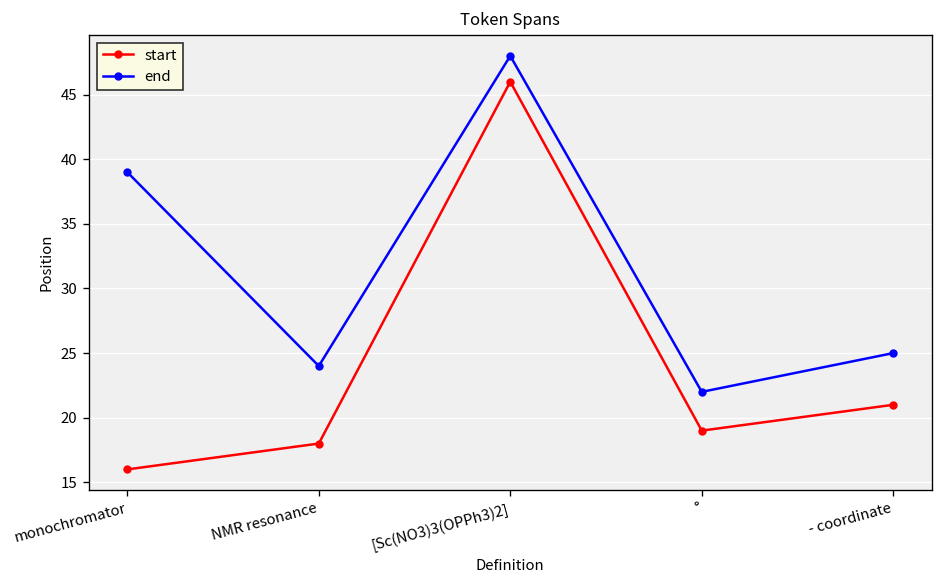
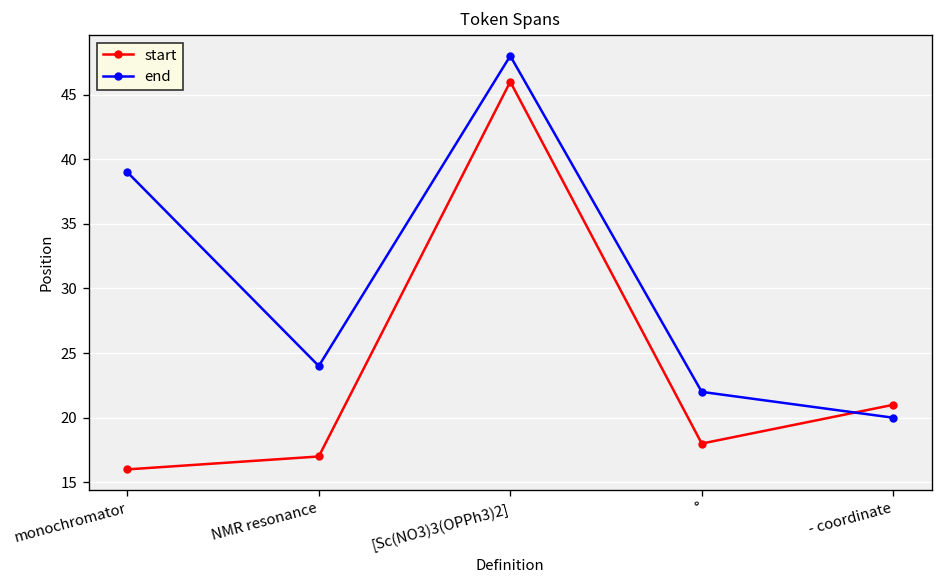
start, NMR resonance: 18 -> 17
start, °: 19 -> 18
end, - coordinate: 25 -> 20
